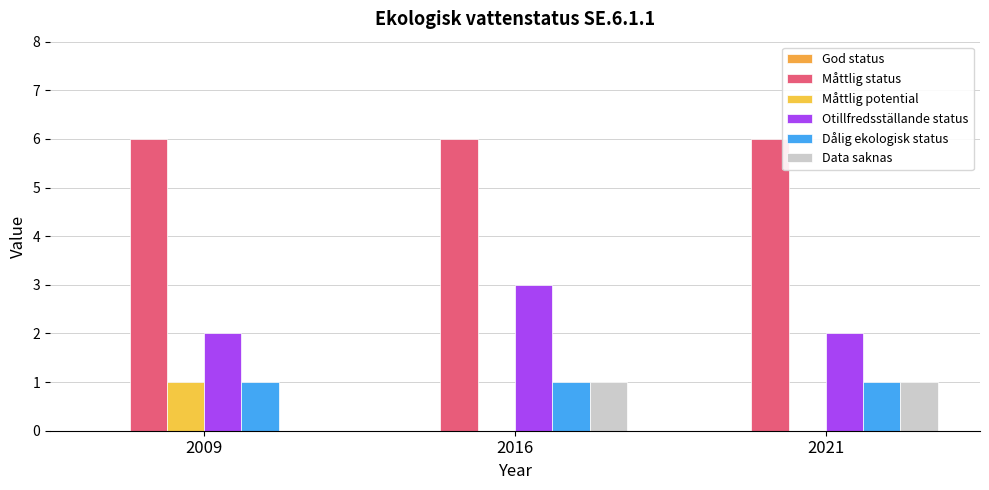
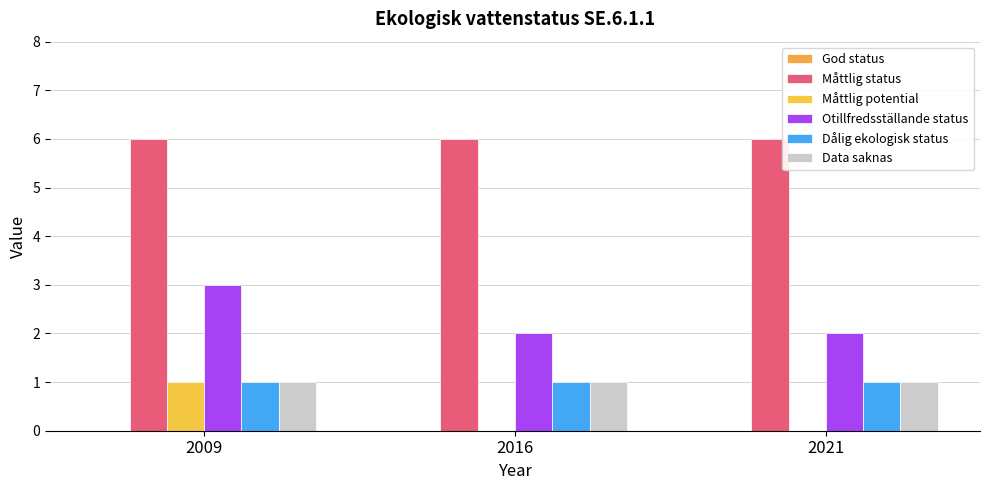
Otillfredsställande status, 2009: 2 -> 3
Data saknas, 2009: 0 -> 1
Otillfredsställande status, 2016: 3 -> 2
